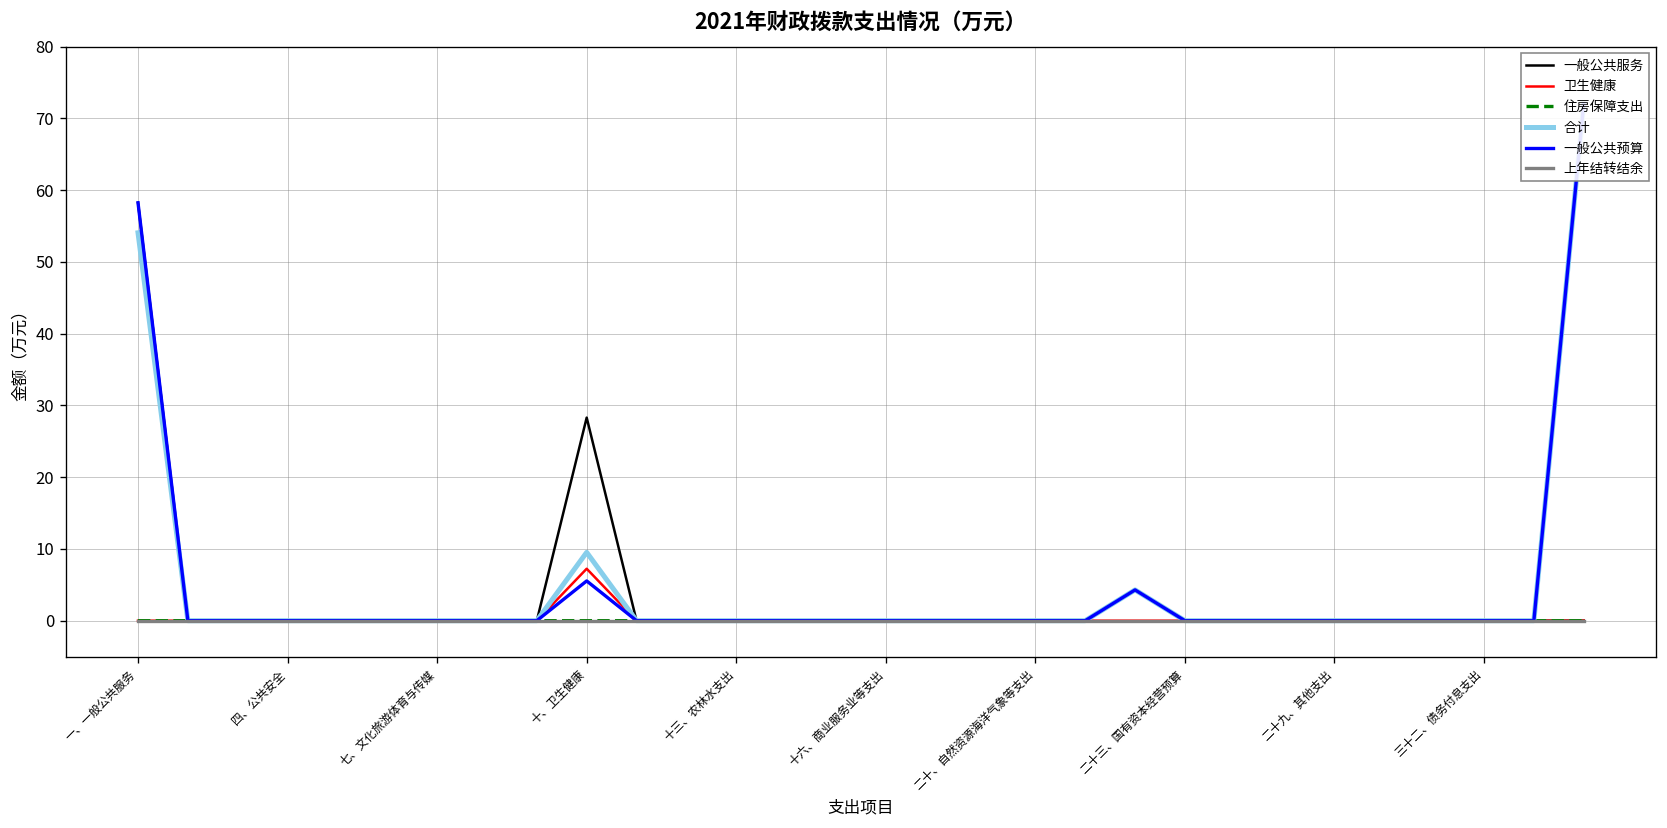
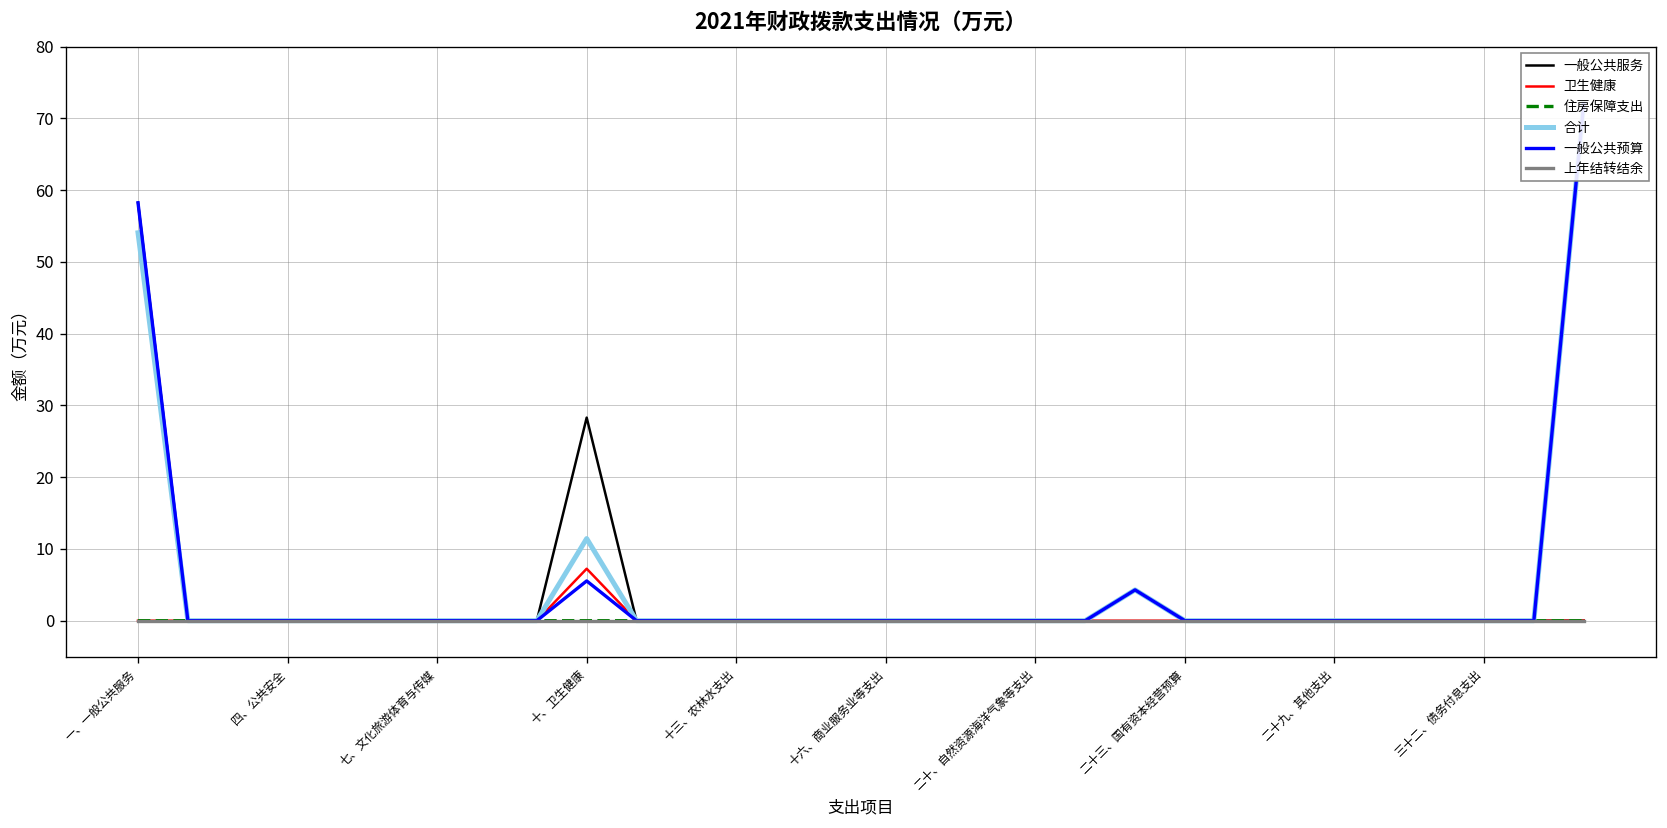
合计, 十、卫生健康: 10 -> 11
